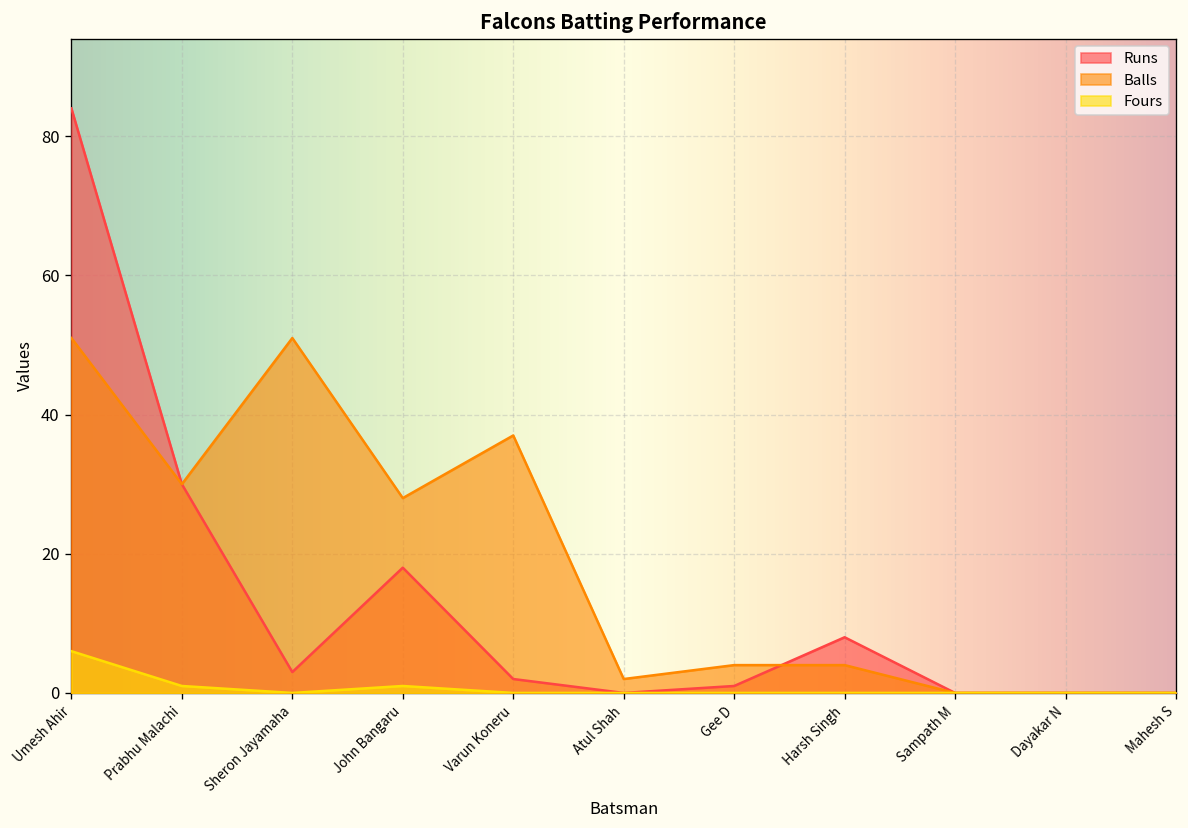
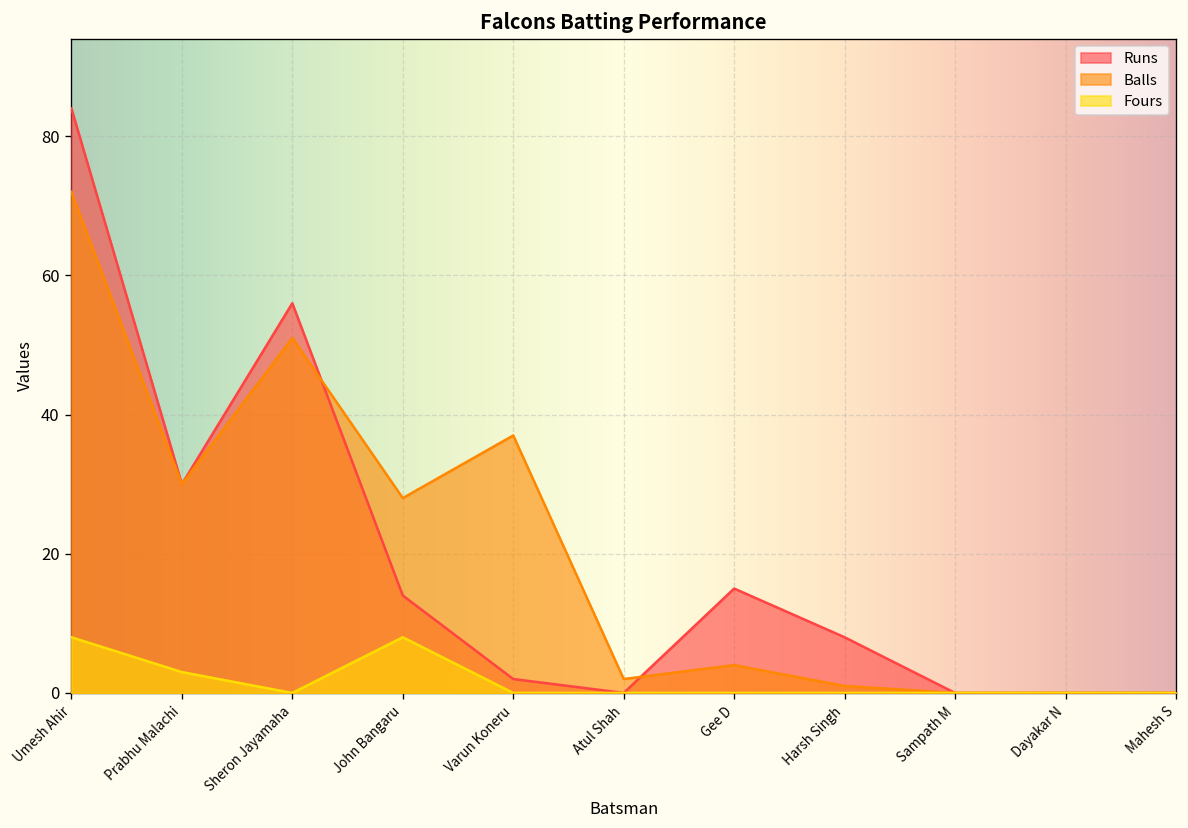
Balls, Umesh Ahir: 51 -> 72
Fours, Umesh Ahir: 6 -> 8
Fours, Prabhu Malachi: 1 -> 3
Runs, Sheron Jayamaha: 3 -> 56
Runs, John Bangaru: 18 -> 14
Fours, John Bangaru: 1 -> 8
Runs, Gee D: 1 -> 15
Balls, Harsh Singh: 4 -> 1
